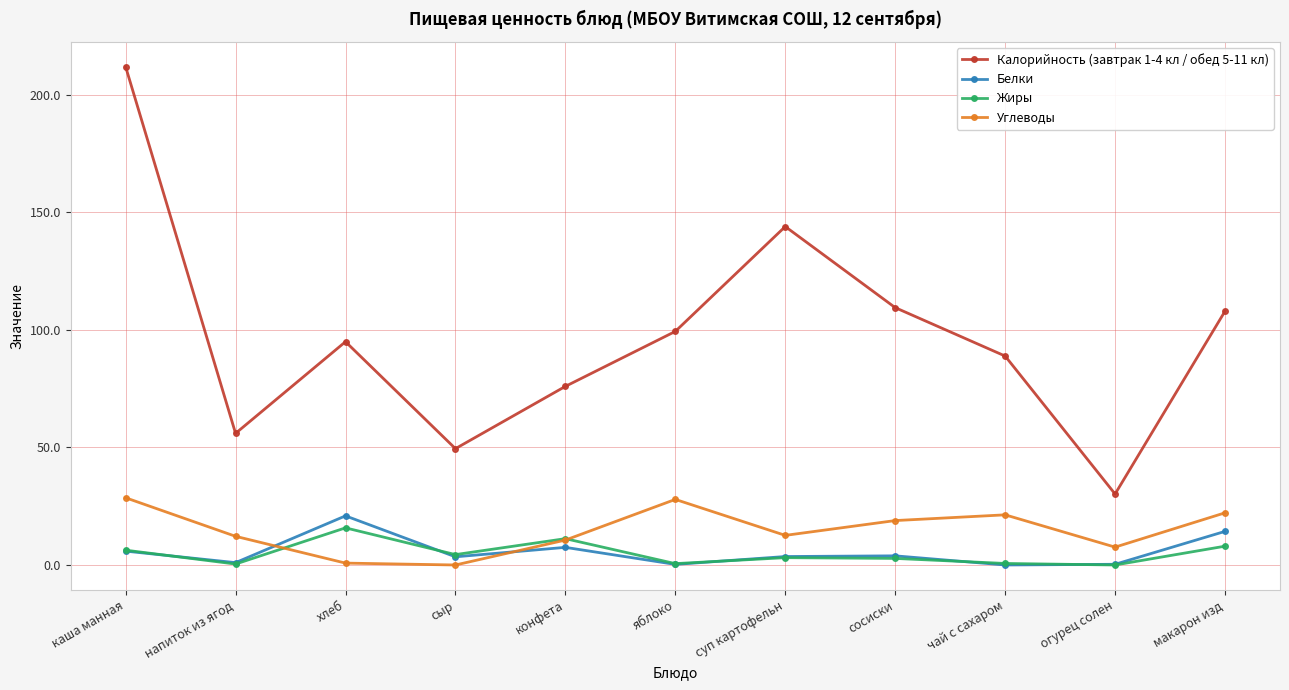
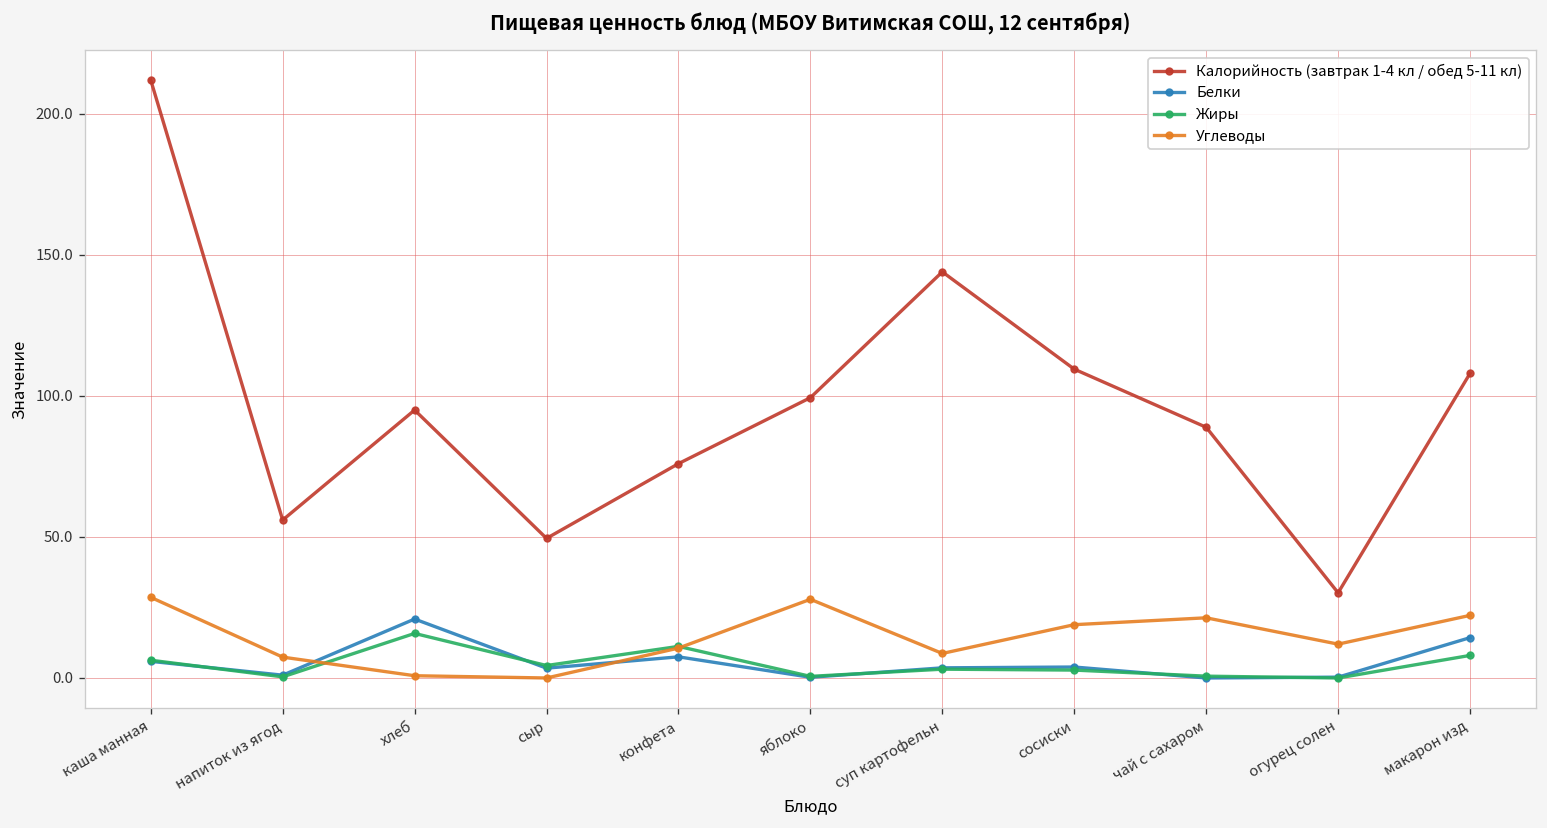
Углеводы, напиток из ягод: 12 -> 7
Углеводы, суп картофельн: 13 -> 9
Углеводы, огурец солен: 8 -> 12
